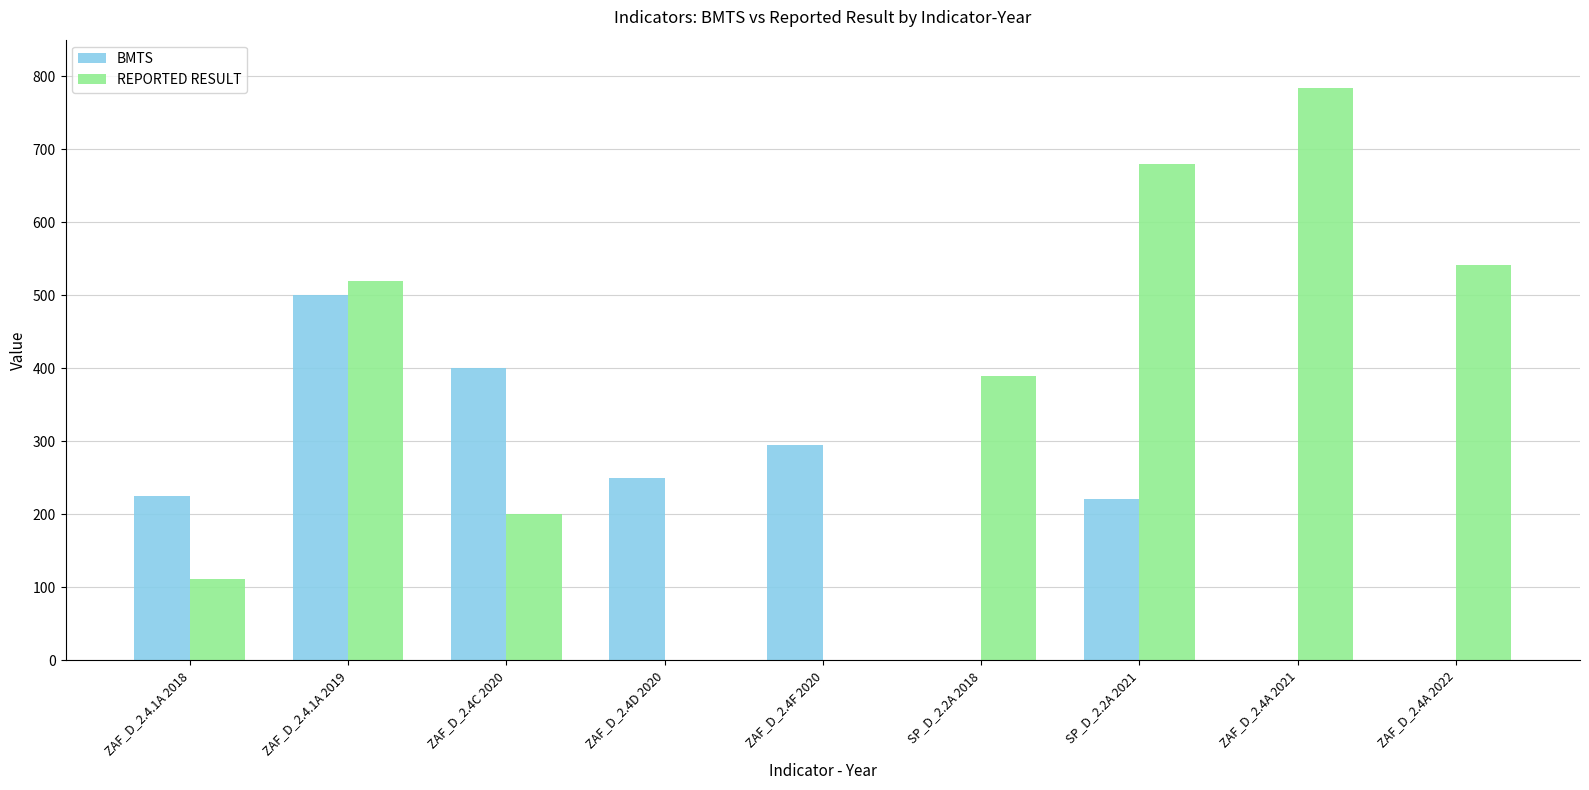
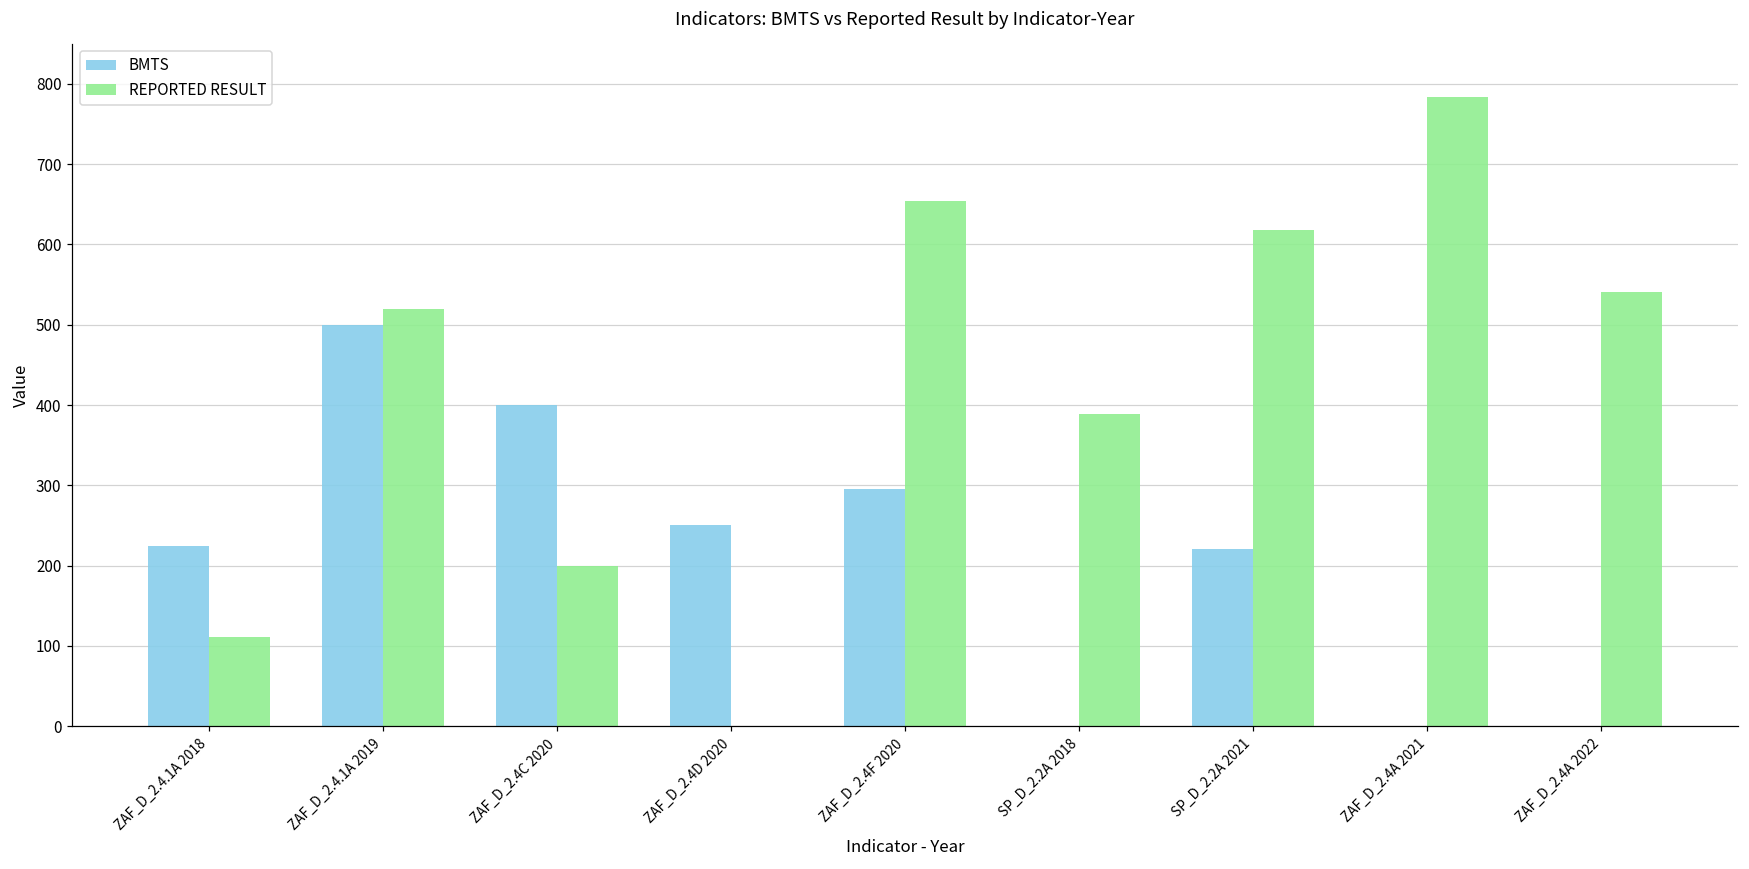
REPORTED RESULT, ZAF_D_2.4F 2020: 0 -> 650
REPORTED RESULT, SP_D_2.2A 2021: 680 -> 620
